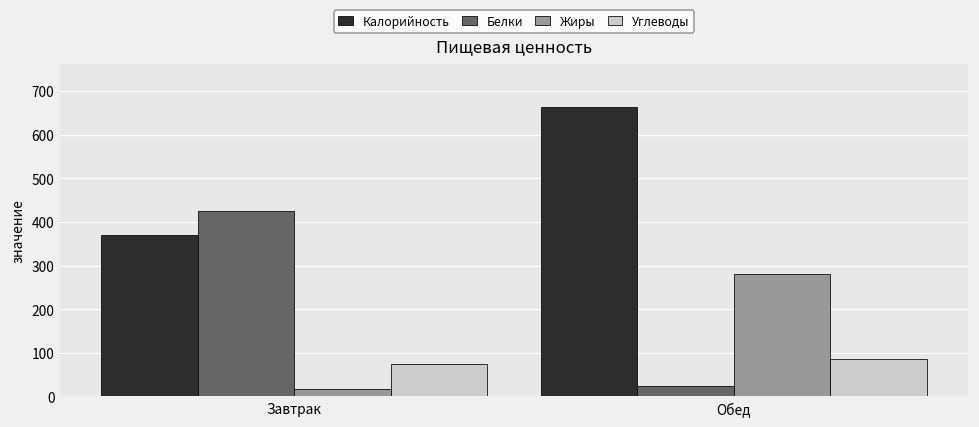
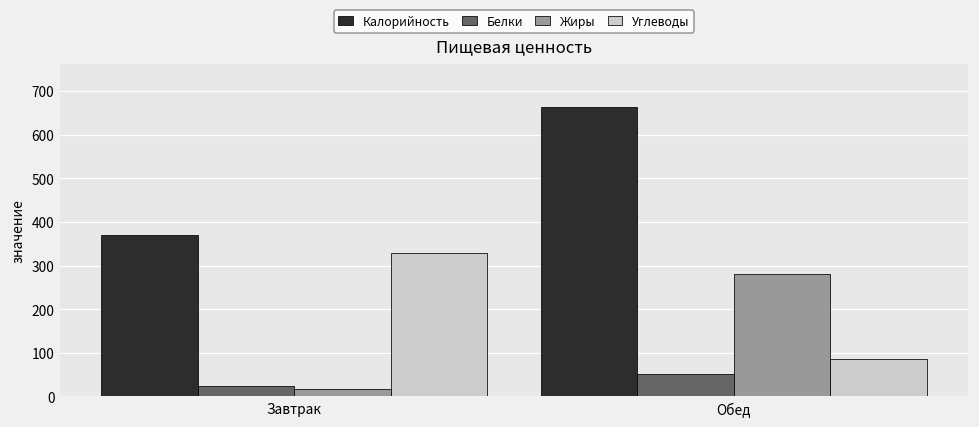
Белки, Завтрак: 430 -> 20
Углеводы, Завтрак: 70 -> 330
Белки, Обед: 20 -> 50
